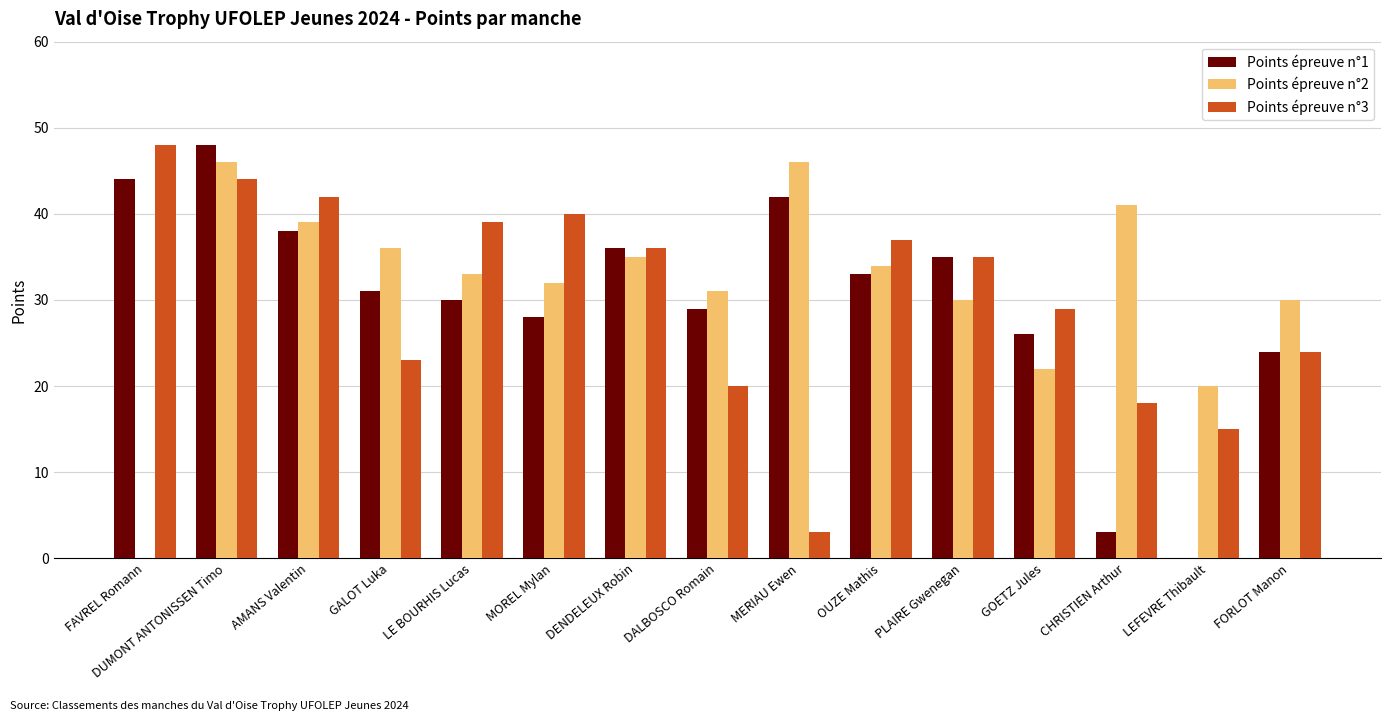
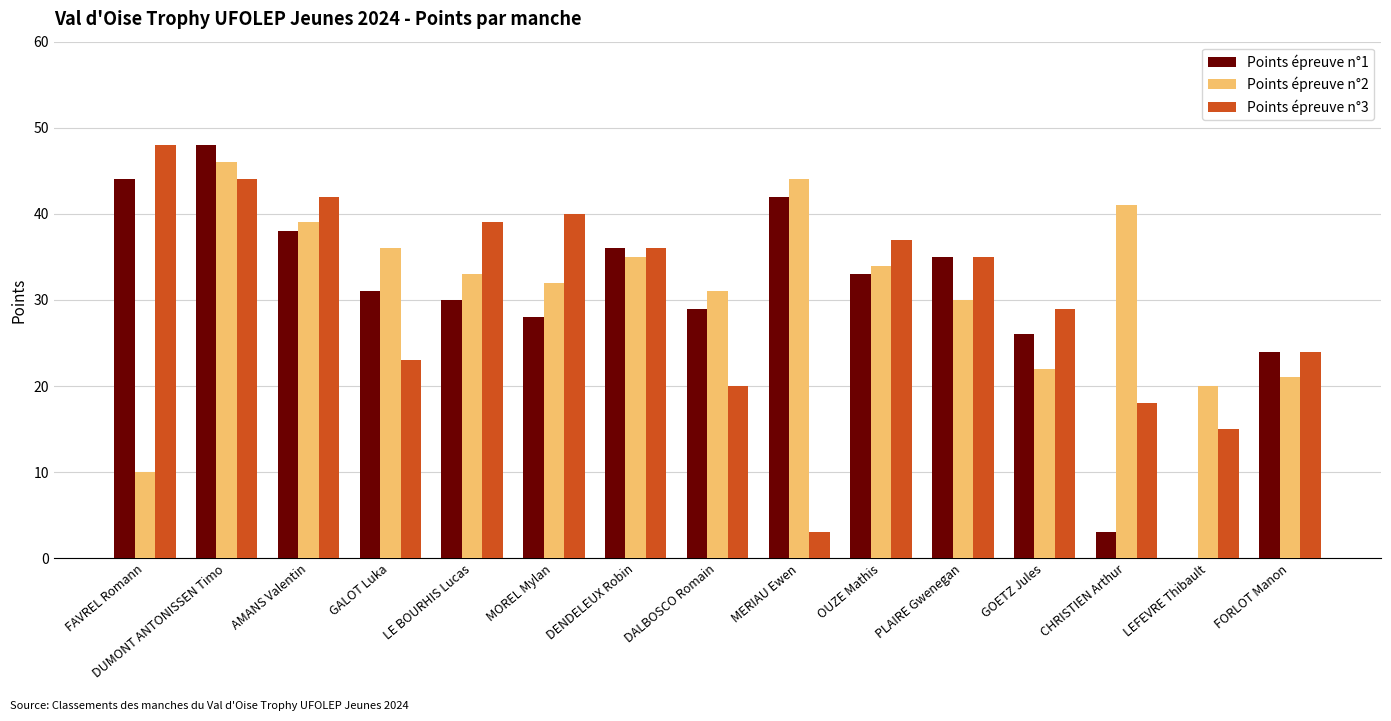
Points épreuve n°2, FAVREL Romann: 0 -> 10
Points épreuve n°2, MERIAU Ewen: 46 -> 44
Points épreuve n°2, FORLOT Manon: 30 -> 21
